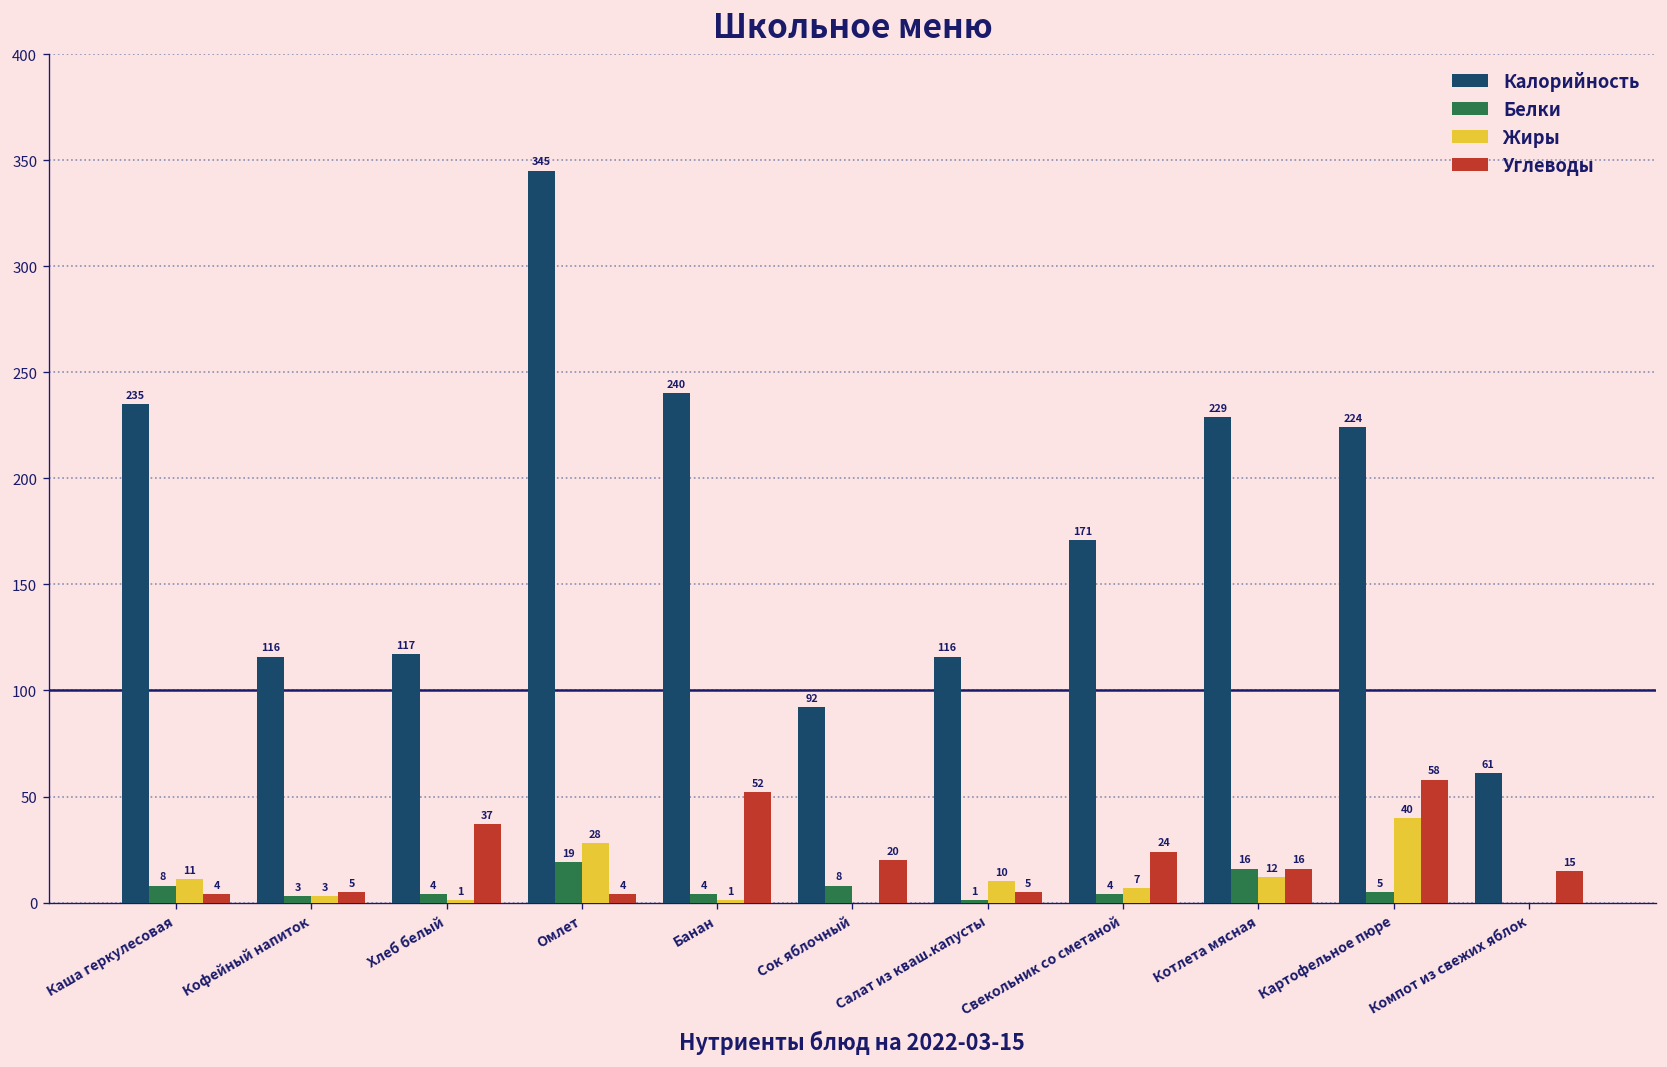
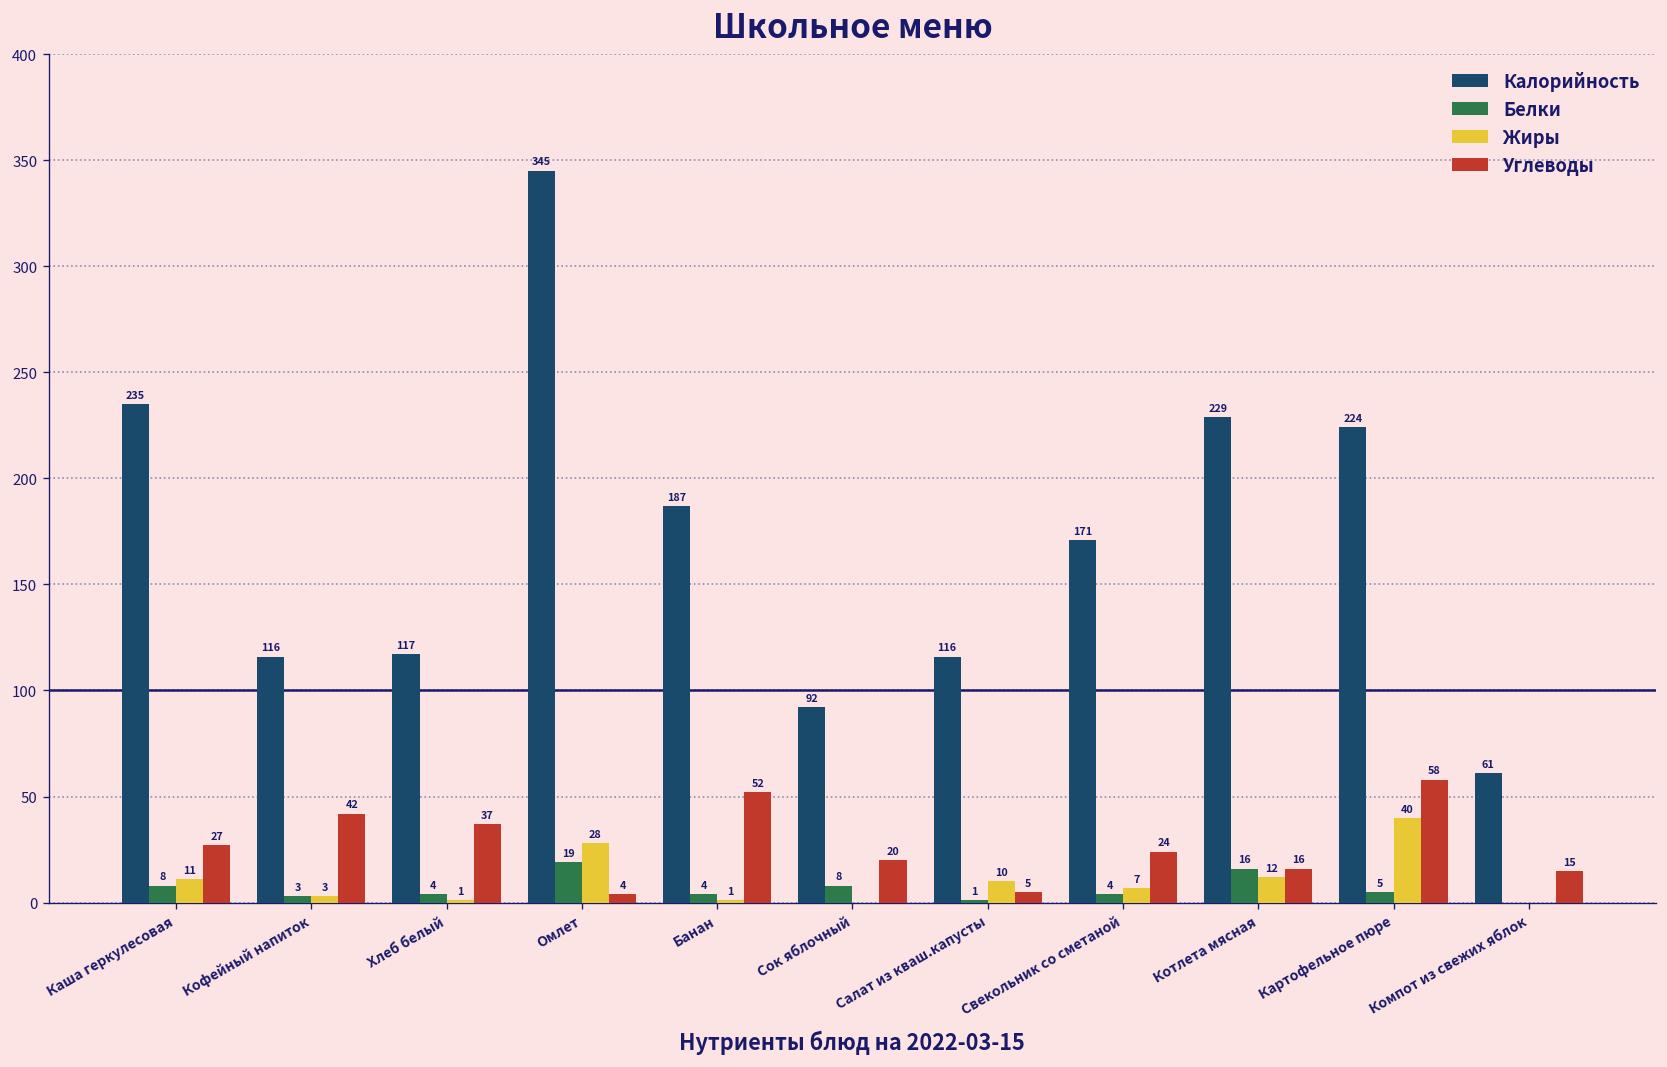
Углеводы, Каша геркулесовая: 4 -> 27
Углеводы, Кофейный напиток: 5 -> 42
Калорийность, Банан: 240 -> 187
